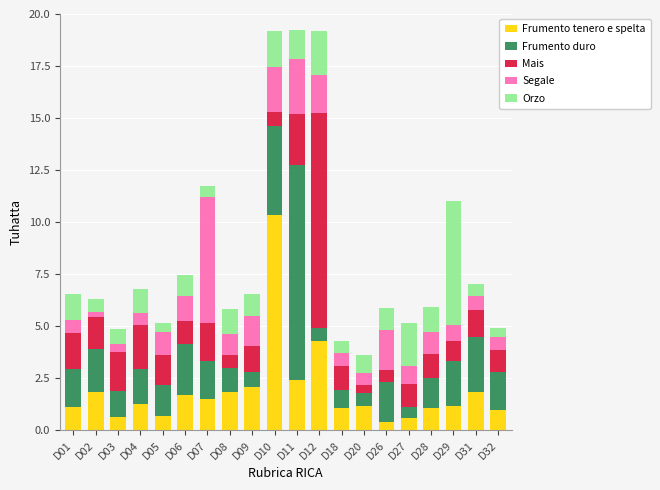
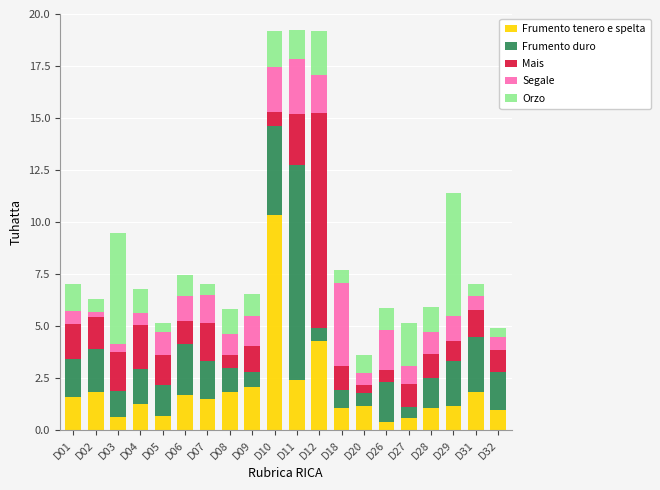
Frumento tenero e spelta, D01: 1.1 -> 1.6
Orzo, D03: 0.7 -> 5.3
Segale, D07: 6.0 -> 1.3
Segale, D18: 0.6 -> 4.0
Segale, D29: 0.7 -> 1.2
